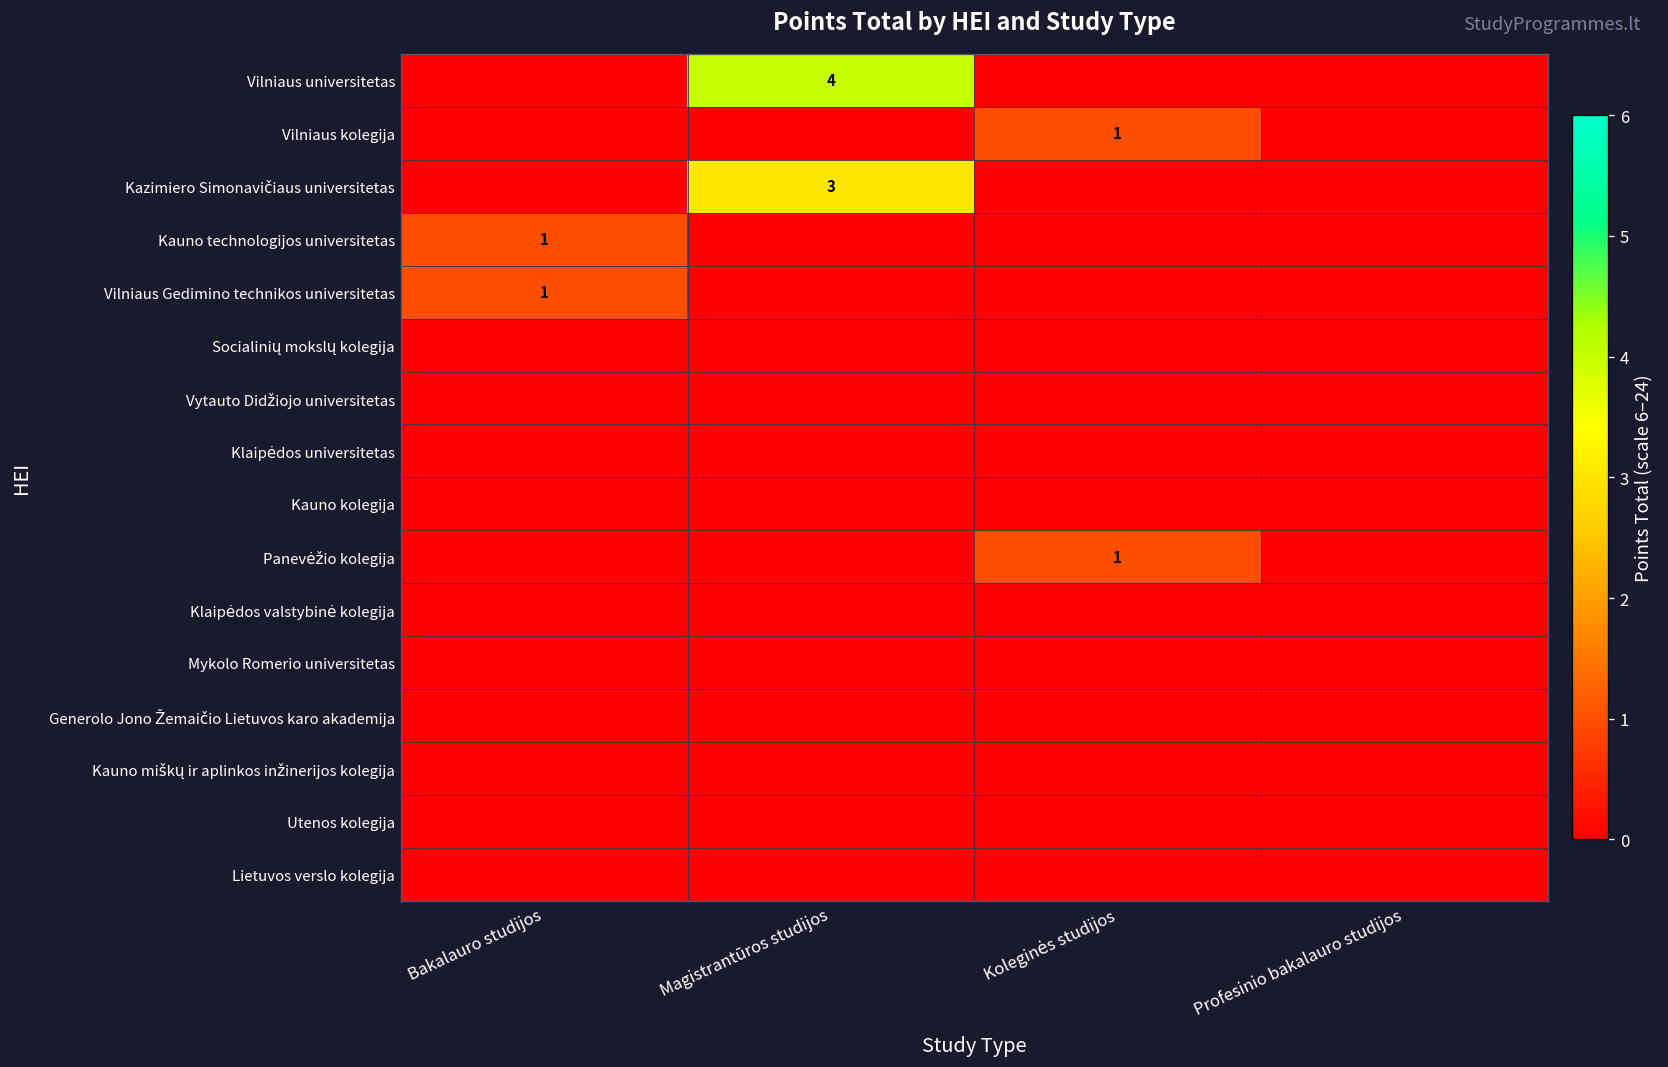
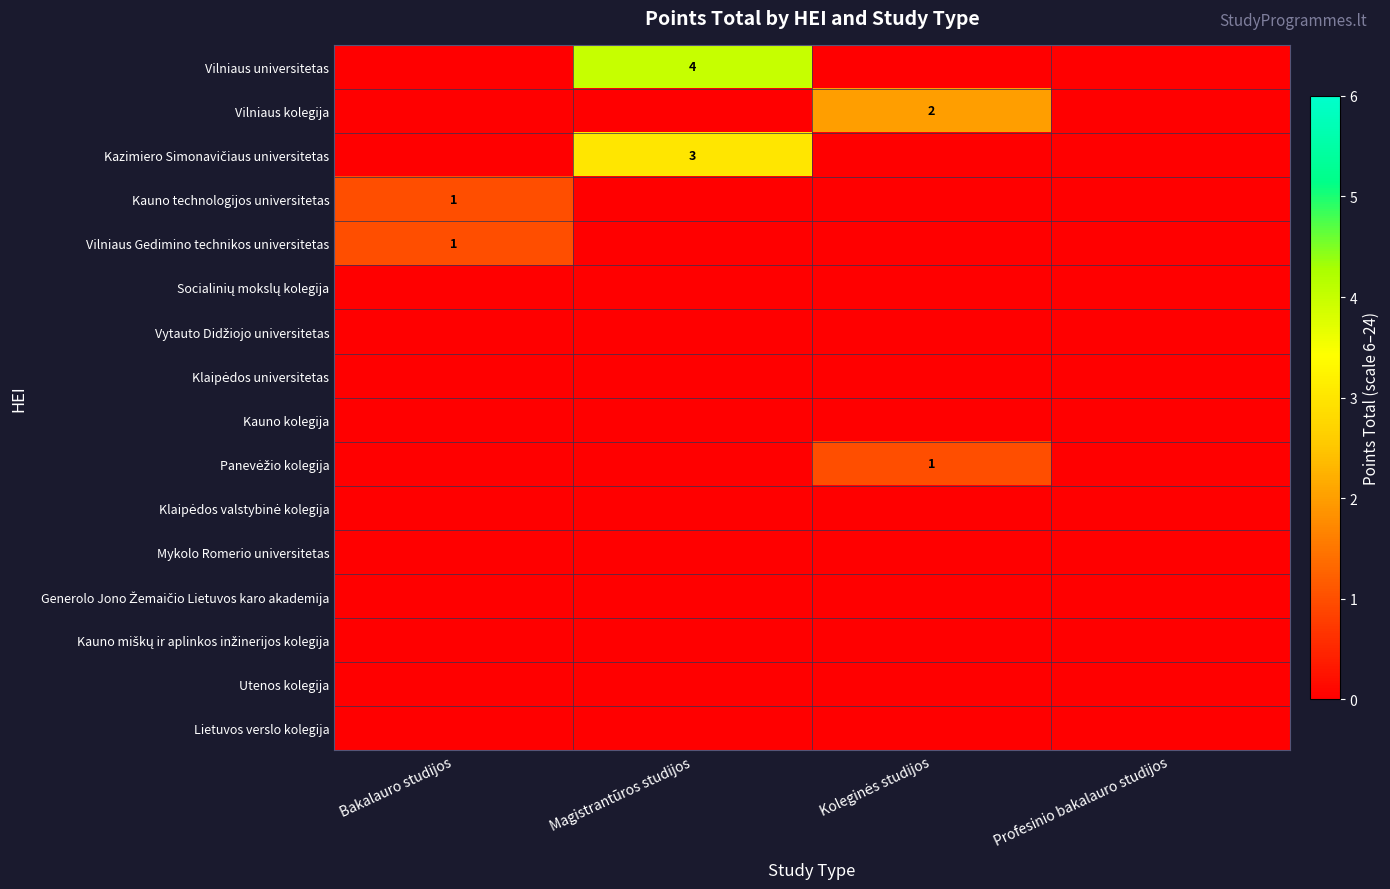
Vilniaus kolegija, Koleginės studijos: 1 -> 2
